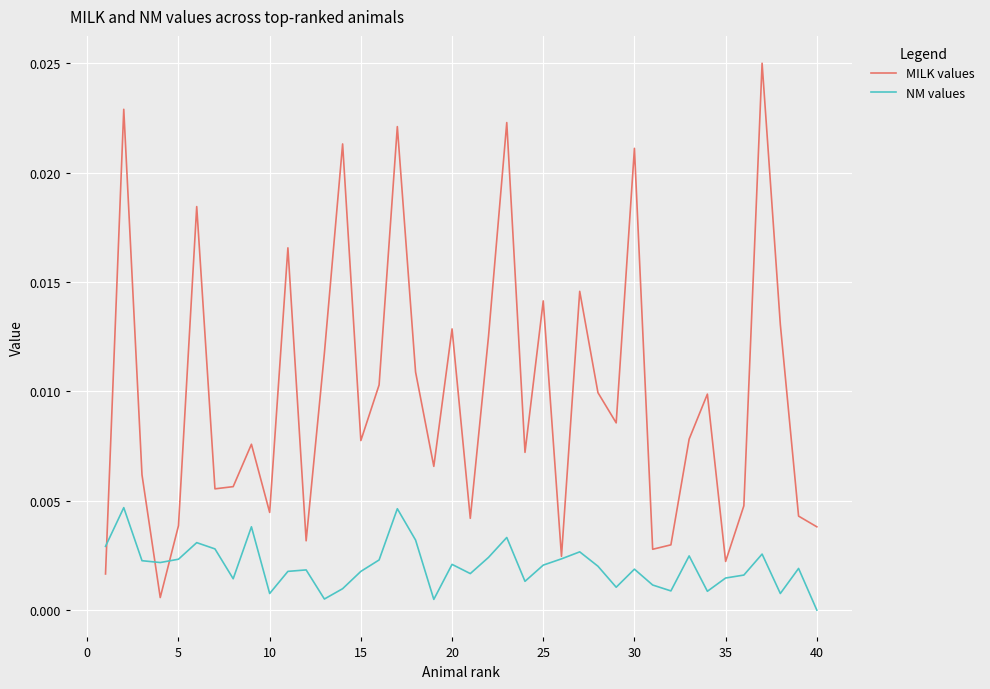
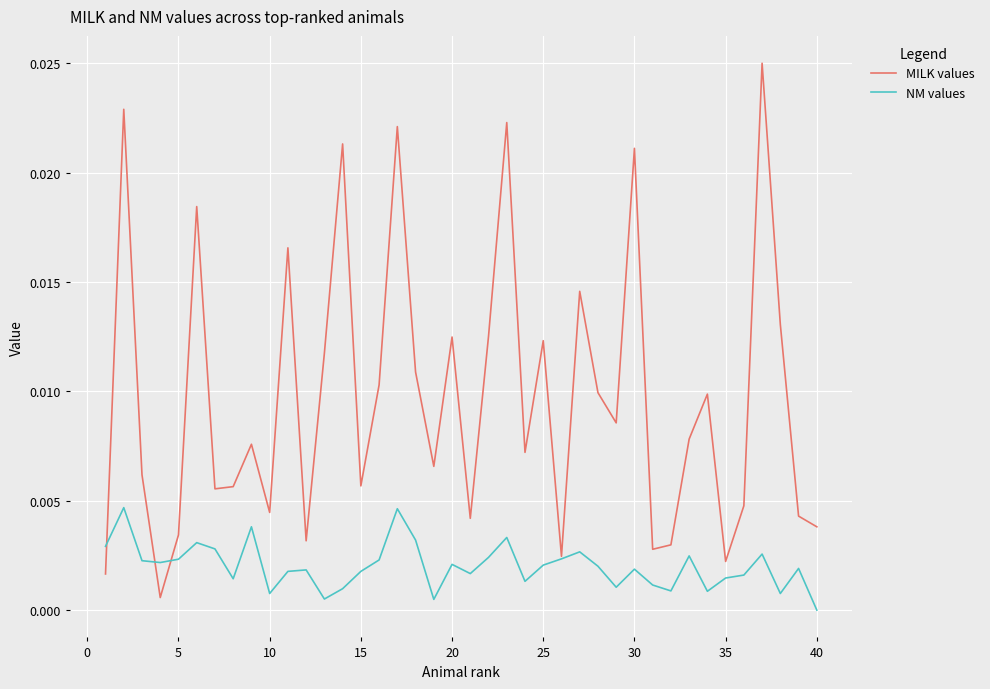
MILK values, 5: 0.0039 -> 0.0034
MILK values, 15: 0.0077 -> 0.0057
MILK values, 20: 0.0129 -> 0.0125
MILK values, 25: 0.0141 -> 0.0123
